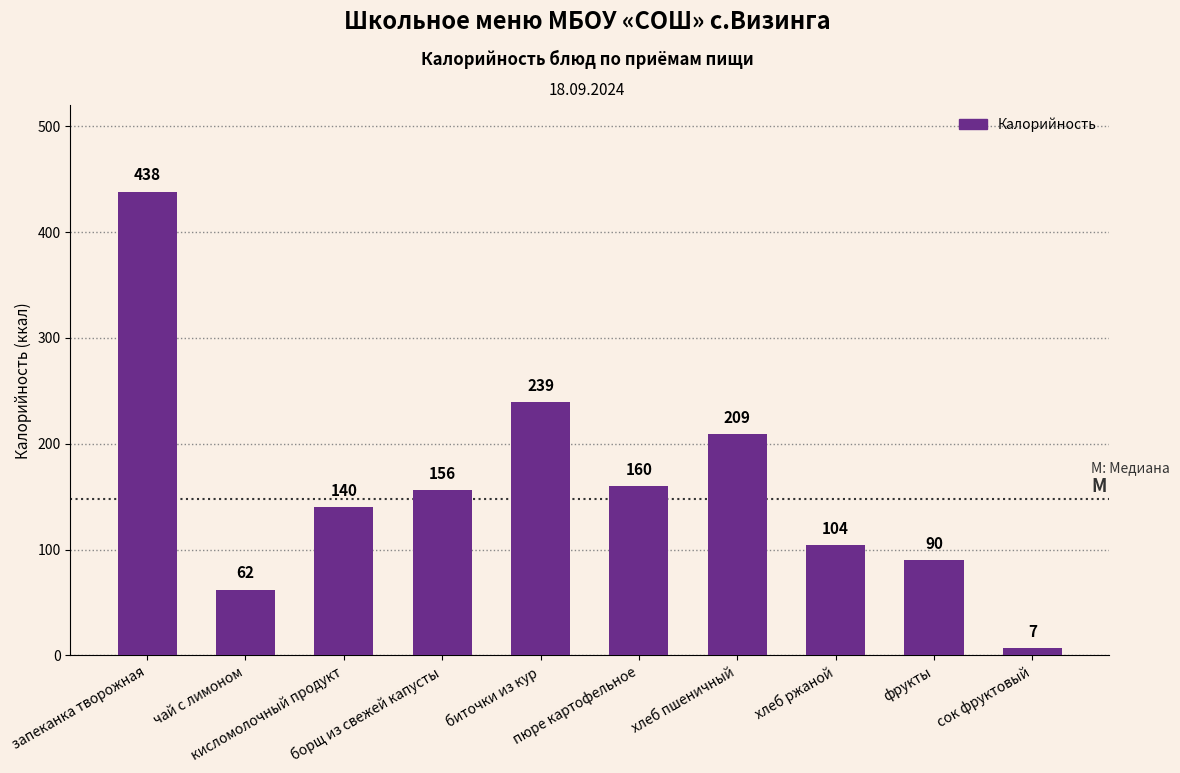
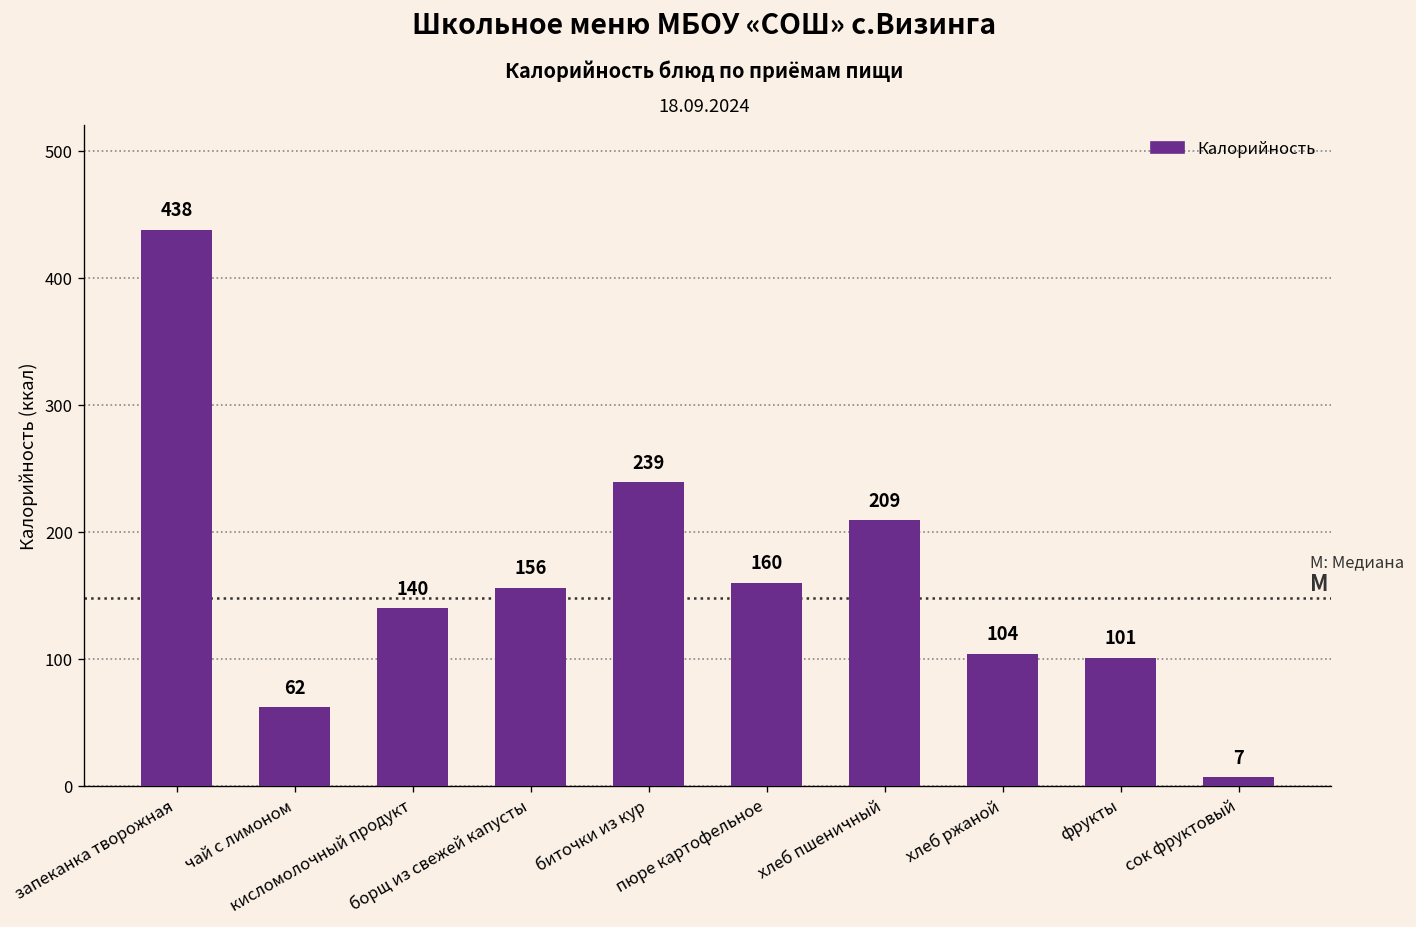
фрукты: 90 -> 101
